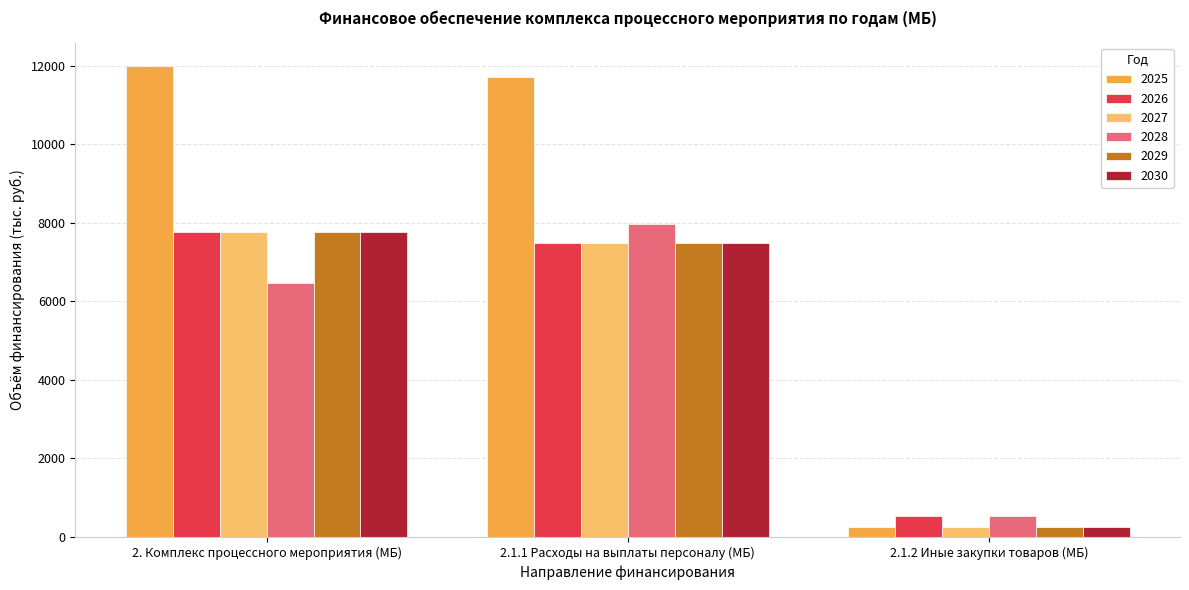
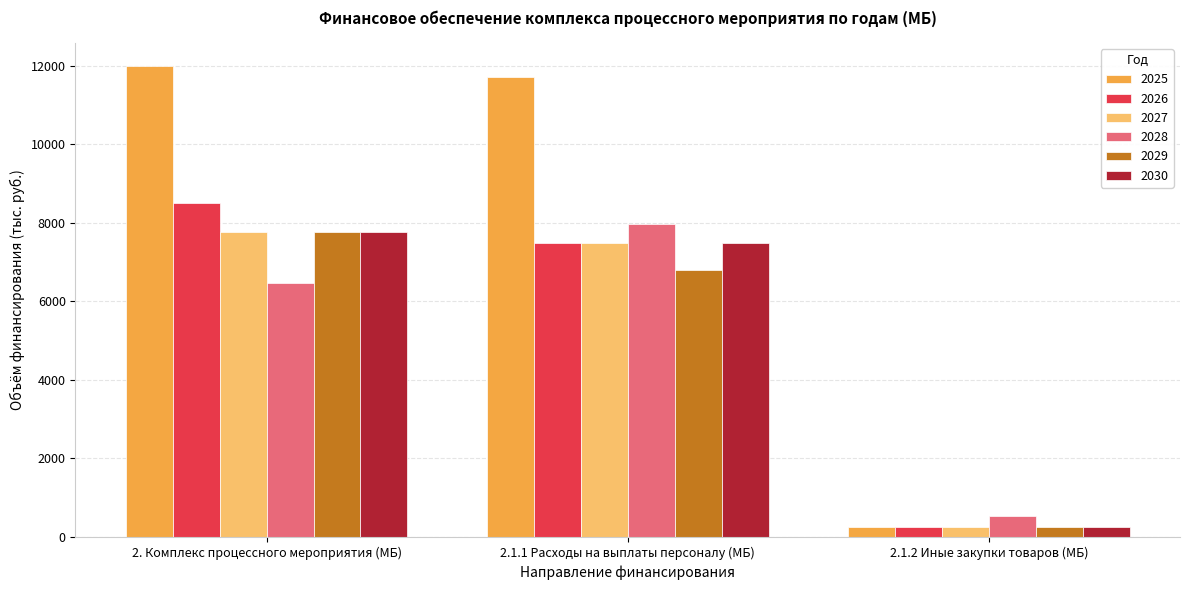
2026, 2. Комплекс процессного мероприятия (МБ): 7800 -> 8500
2029, 2.1.1 Расходы на выплаты персоналу (МБ): 7500 -> 6800
2026, 2.1.2 Иные закупки товаров (МБ): 500 -> 300
